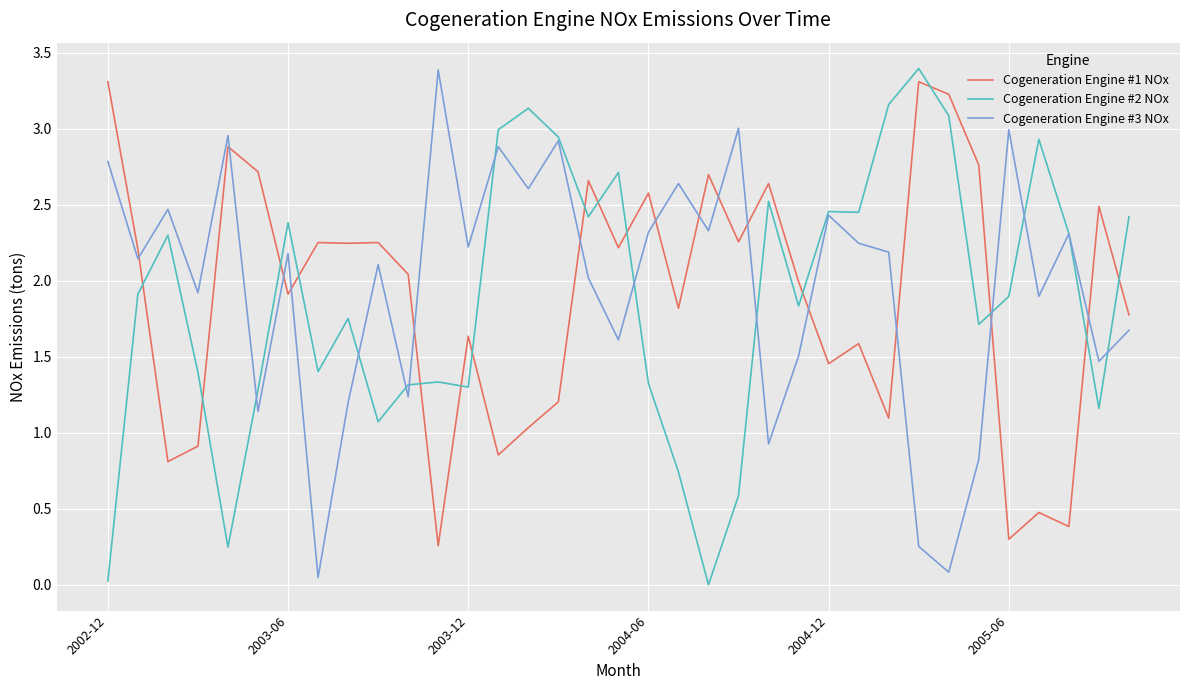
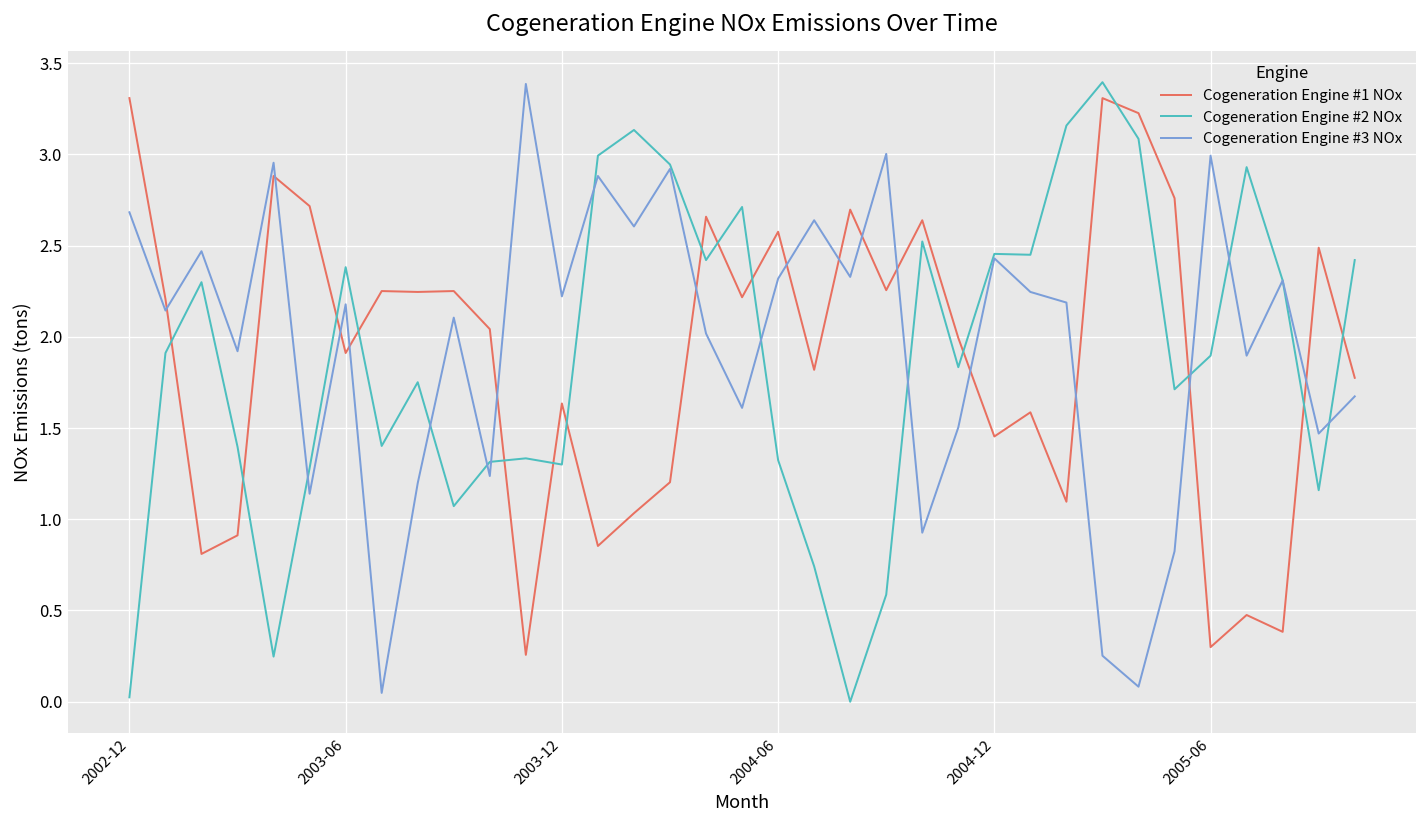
Cogeneration Engine #3 NOx, 2002-12: 2.78 -> 2.68
